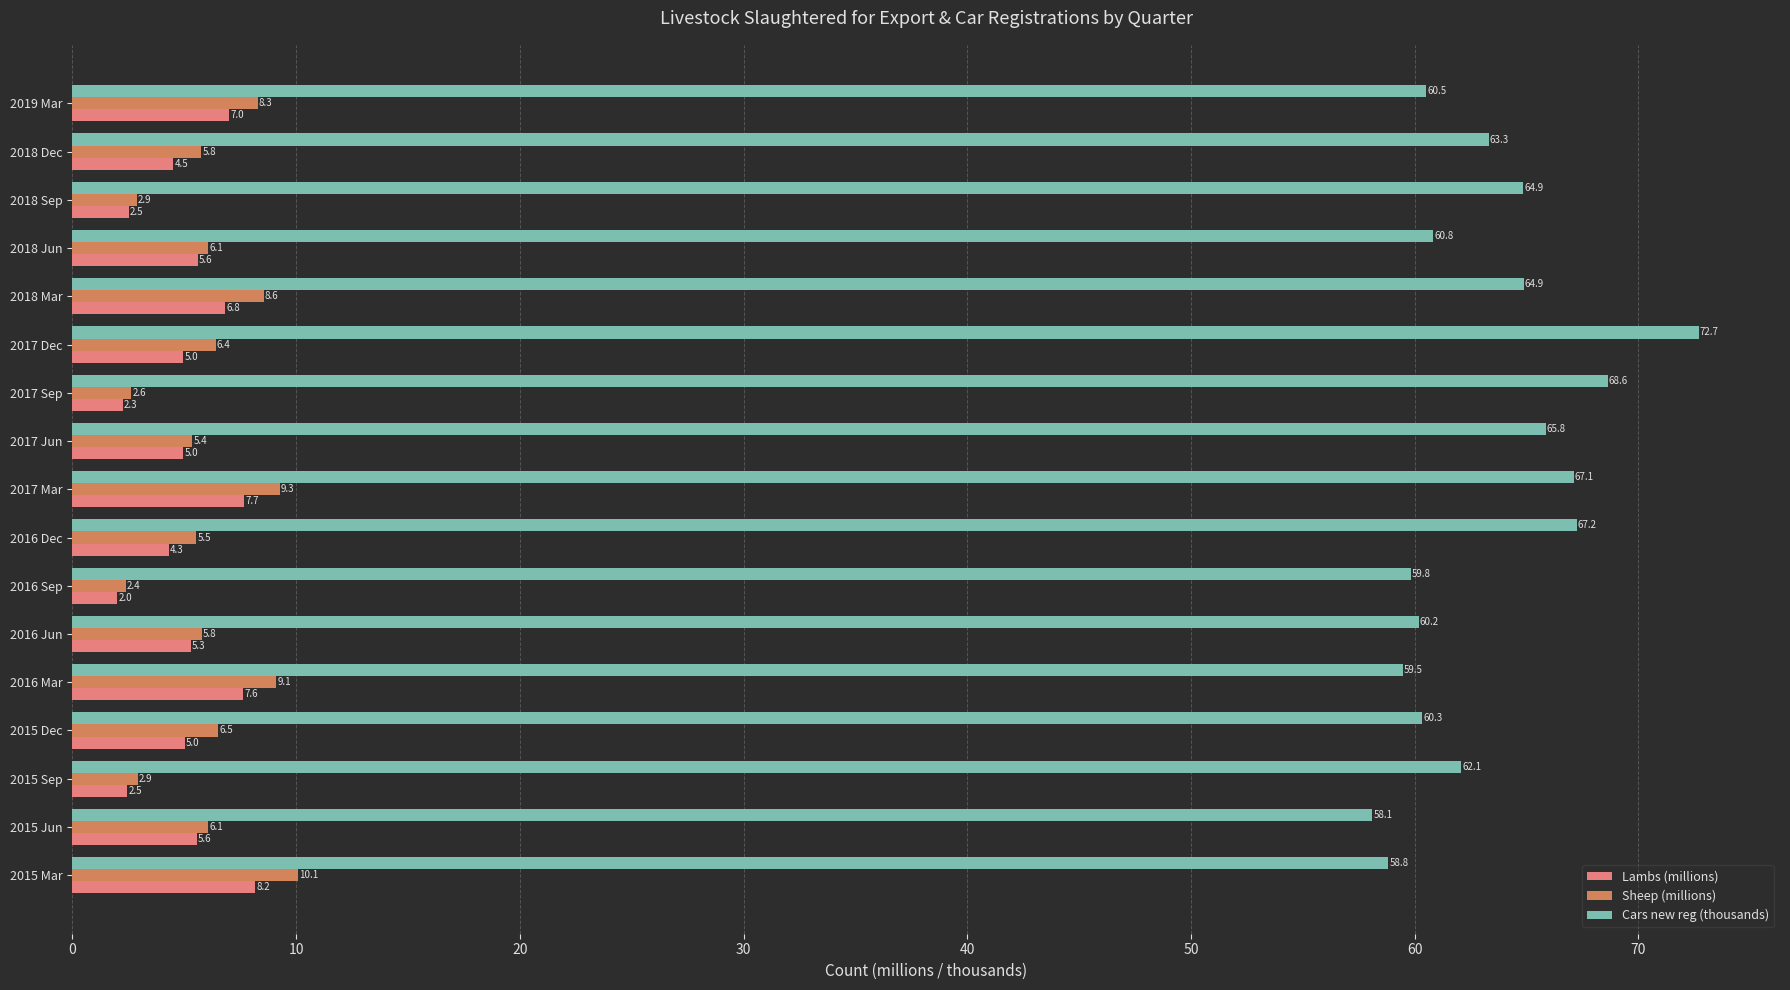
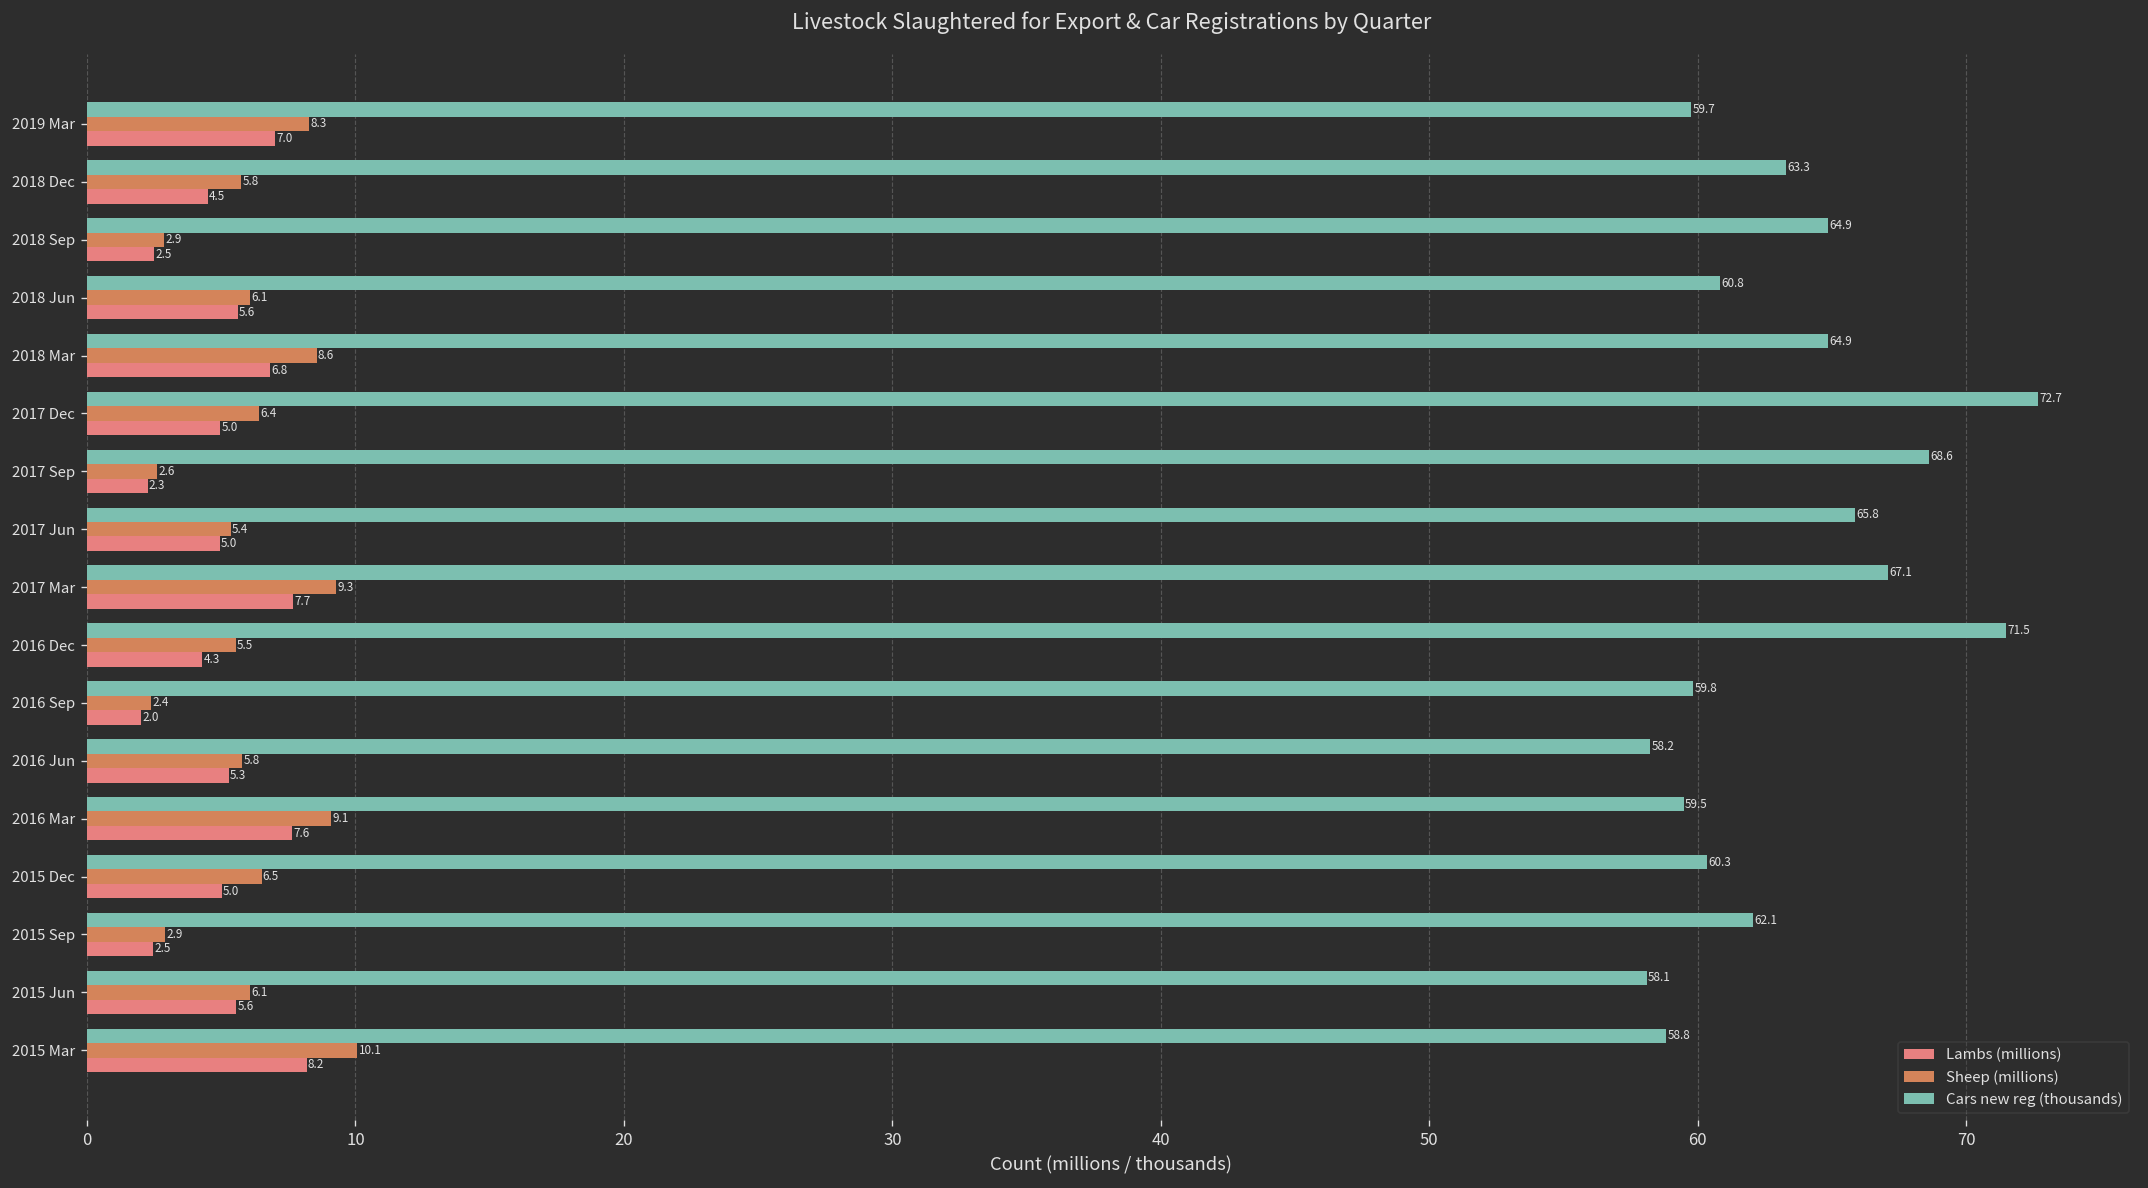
Cars new reg (thousands), 2019 Mar: 60.5 -> 59.7
Cars new reg (thousands), 2016 Dec: 67.2 -> 71.5
Cars new reg (thousands), 2016 Jun: 60.2 -> 58.2
